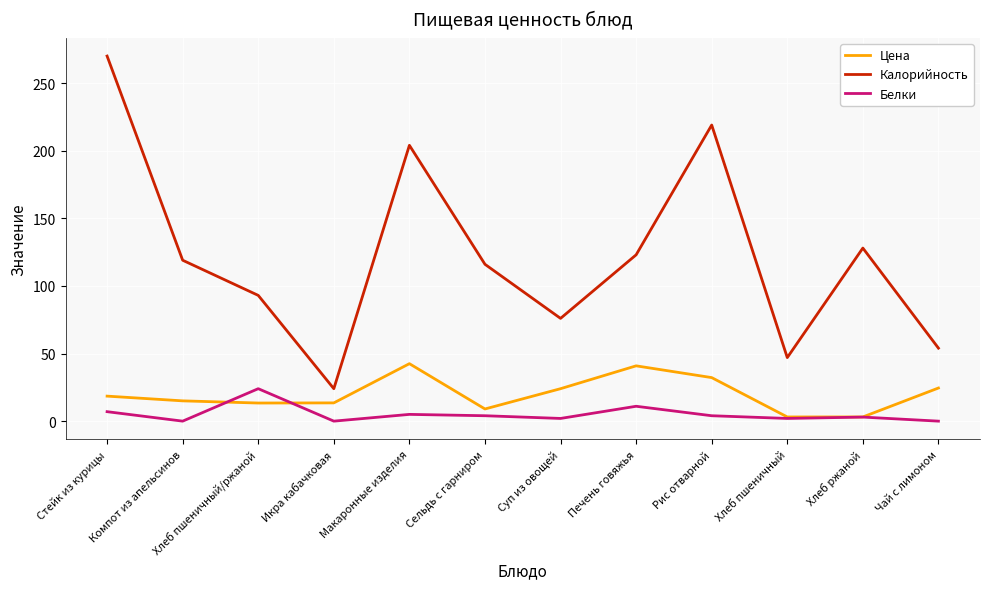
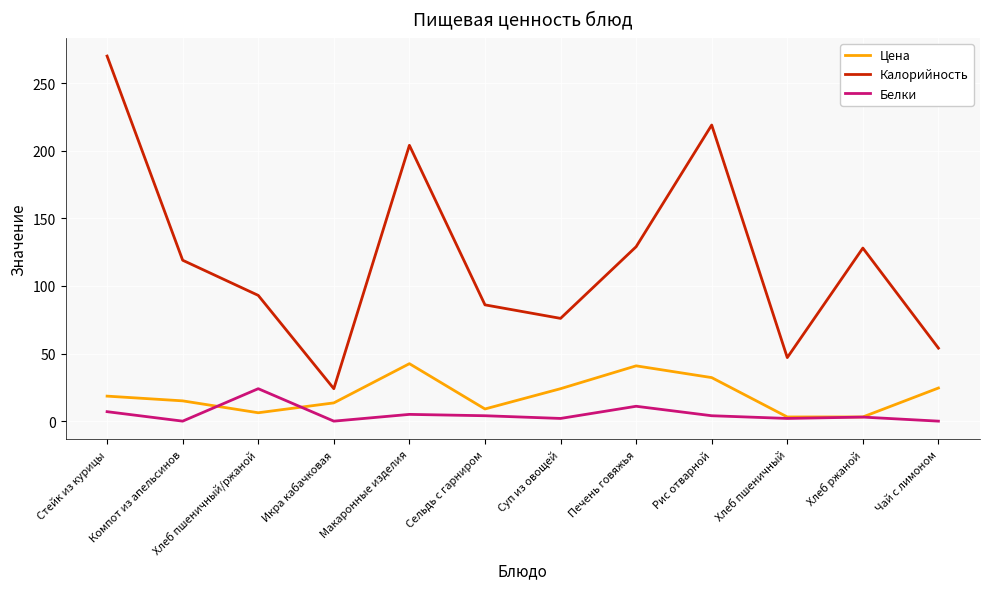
Цена, Хлеб пшеничный/ржаной: 13 -> 6
Калорийность, Сельдь с гарниром: 116 -> 86
Калорийность, Печень говяжья: 123 -> 129
